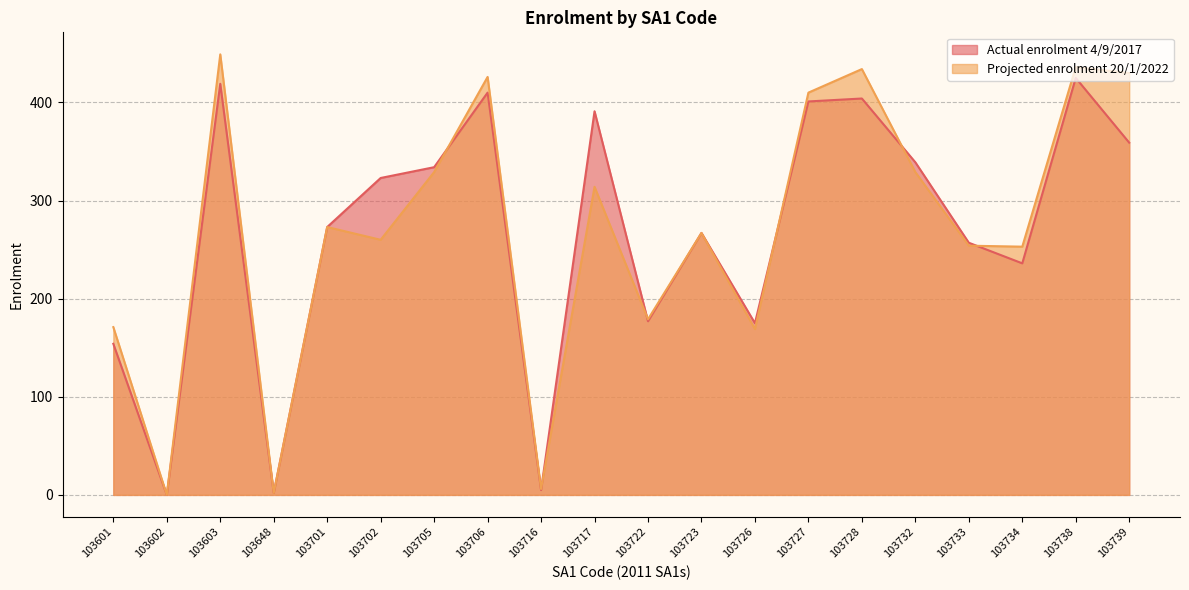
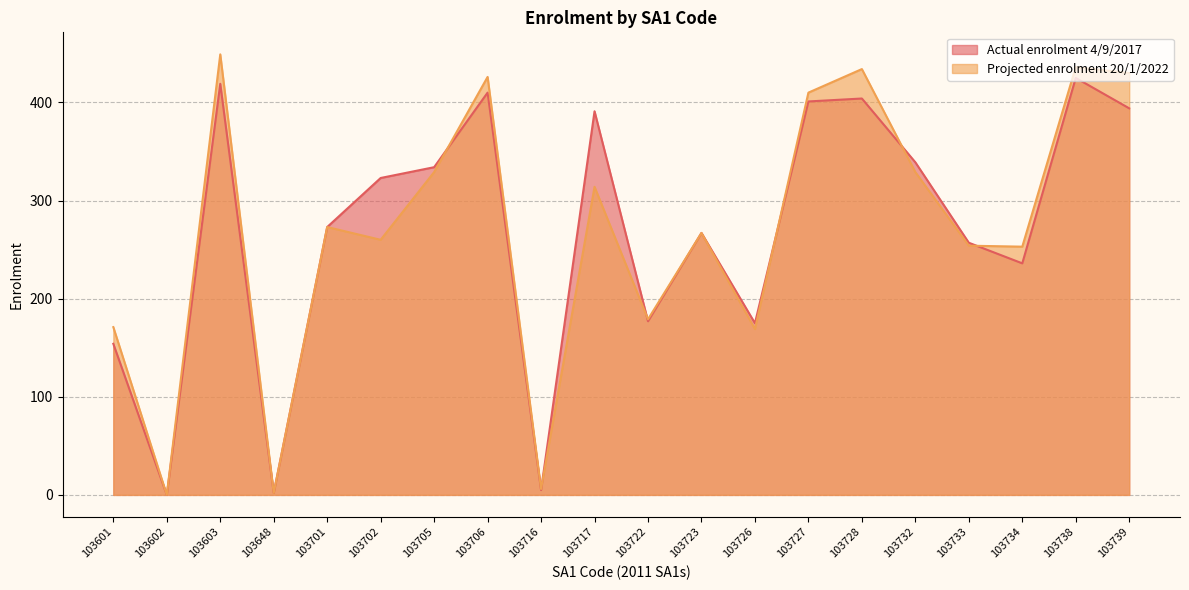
Actual enrolment 4/9/2017, 103739: 360 -> 390
